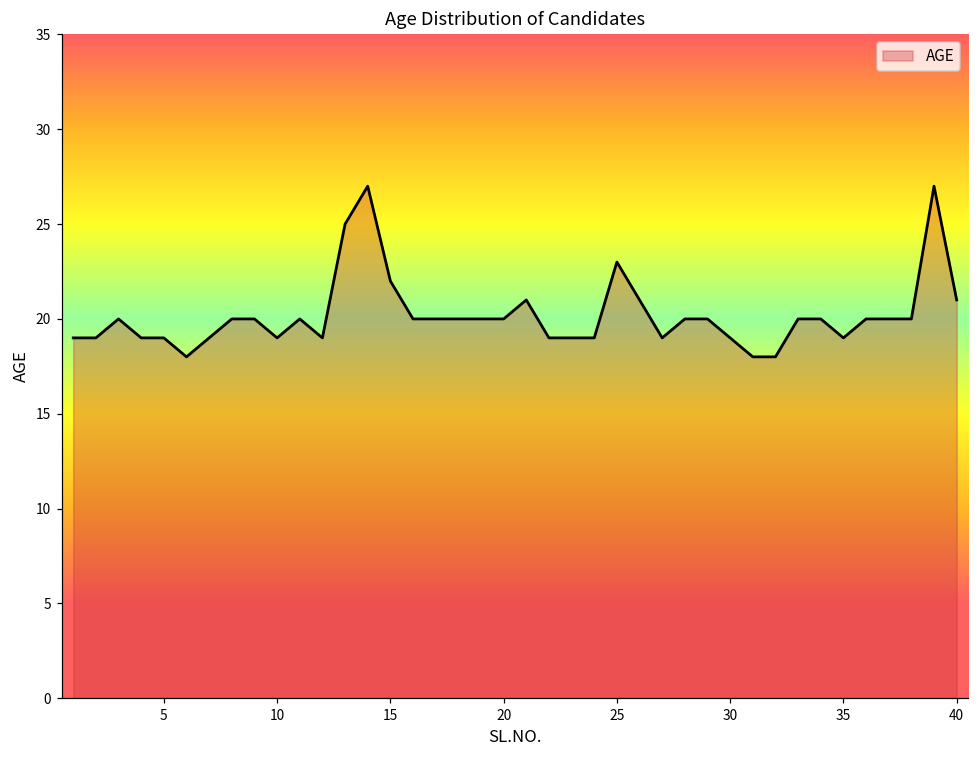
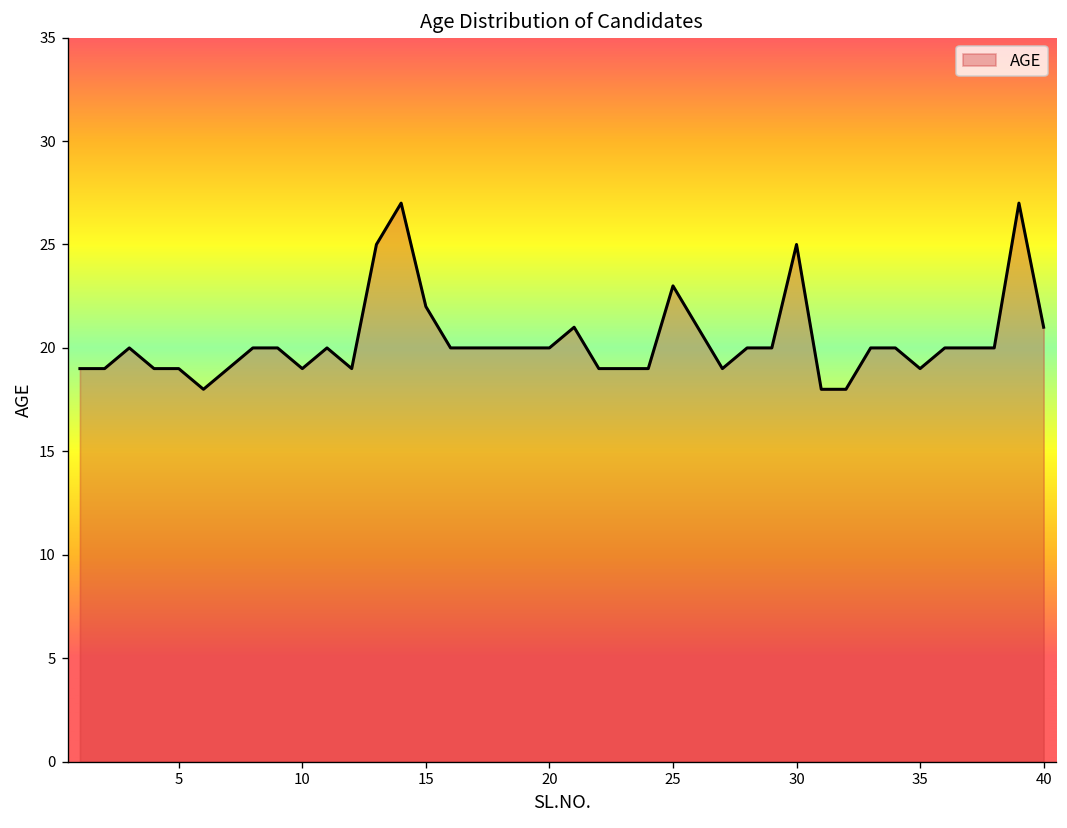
30: 19 -> 25
